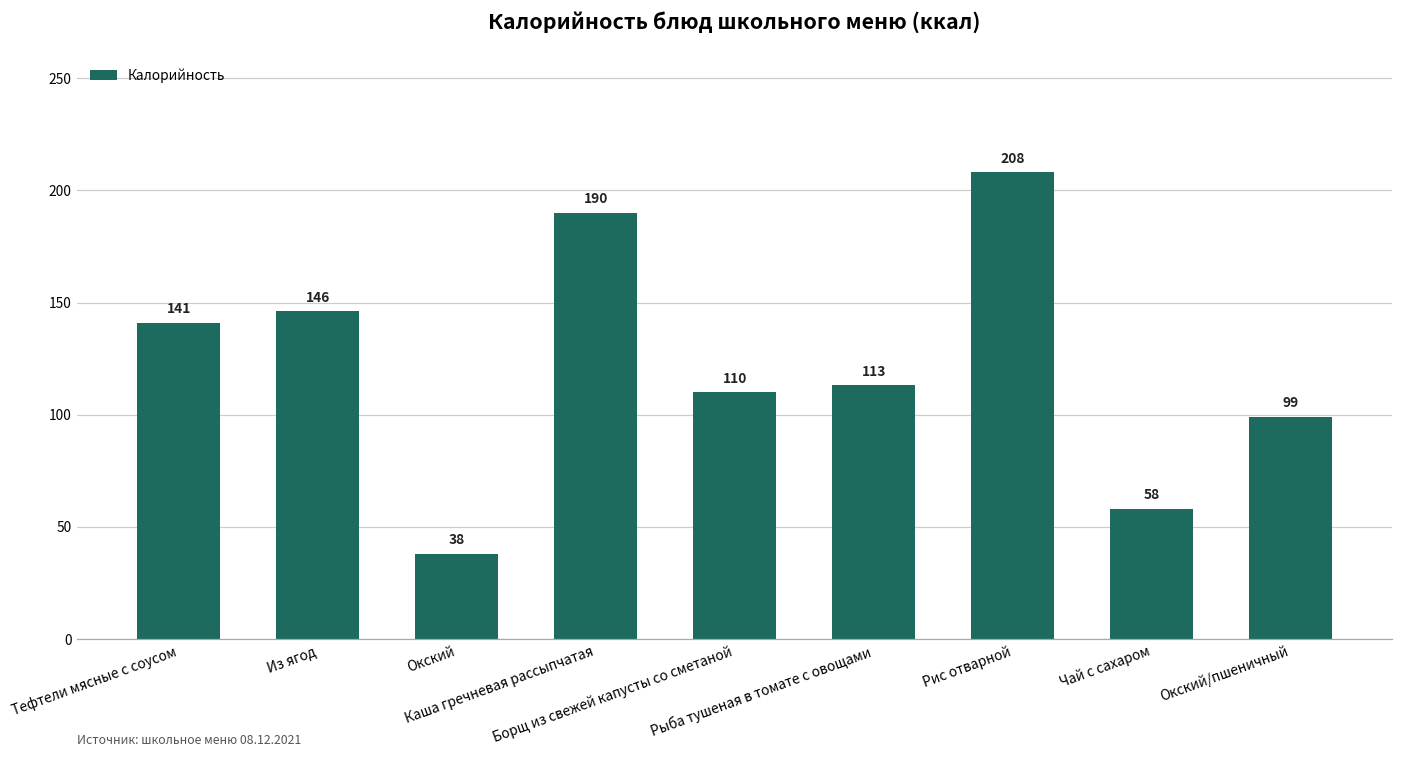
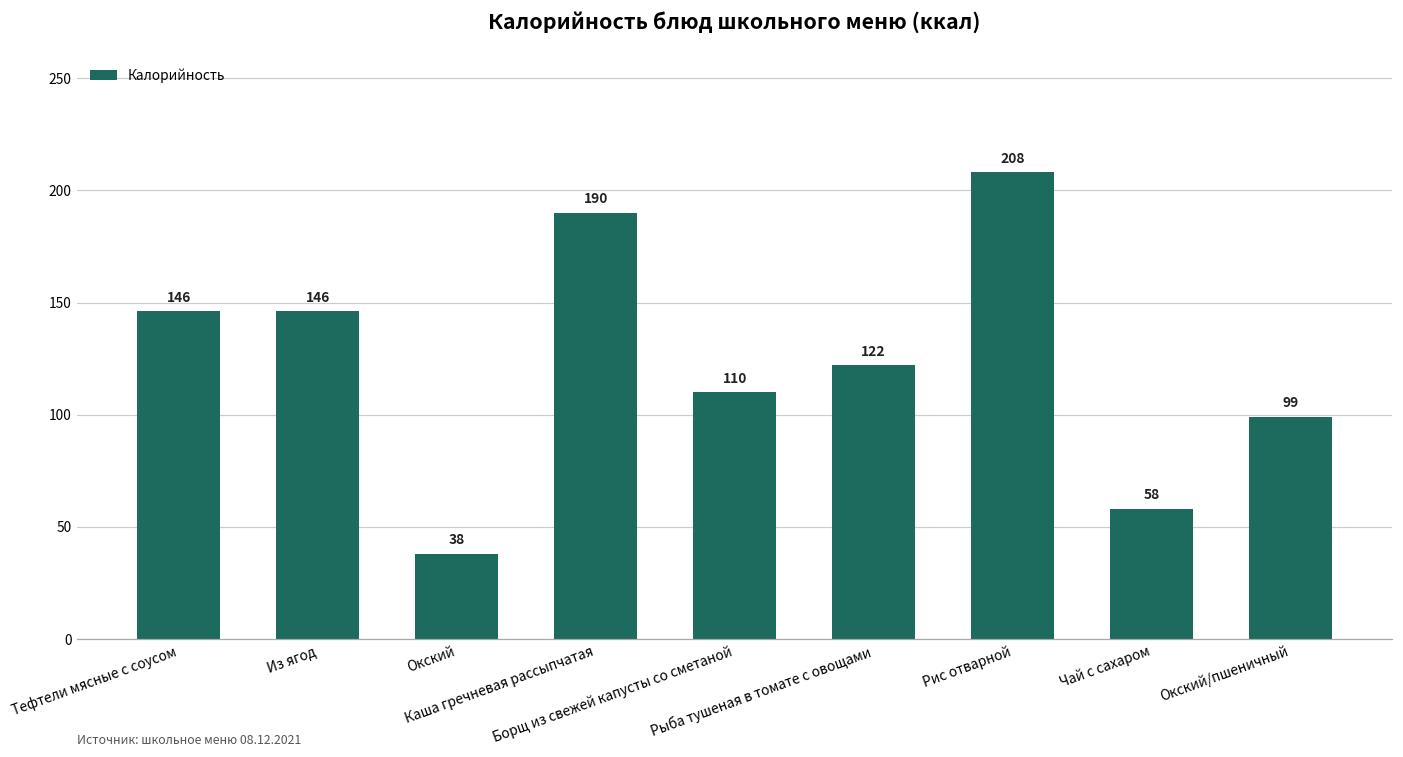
Тефтели мясные с соусом: 141 -> 146
Рыба тушеная в томате с овощами: 113 -> 122
